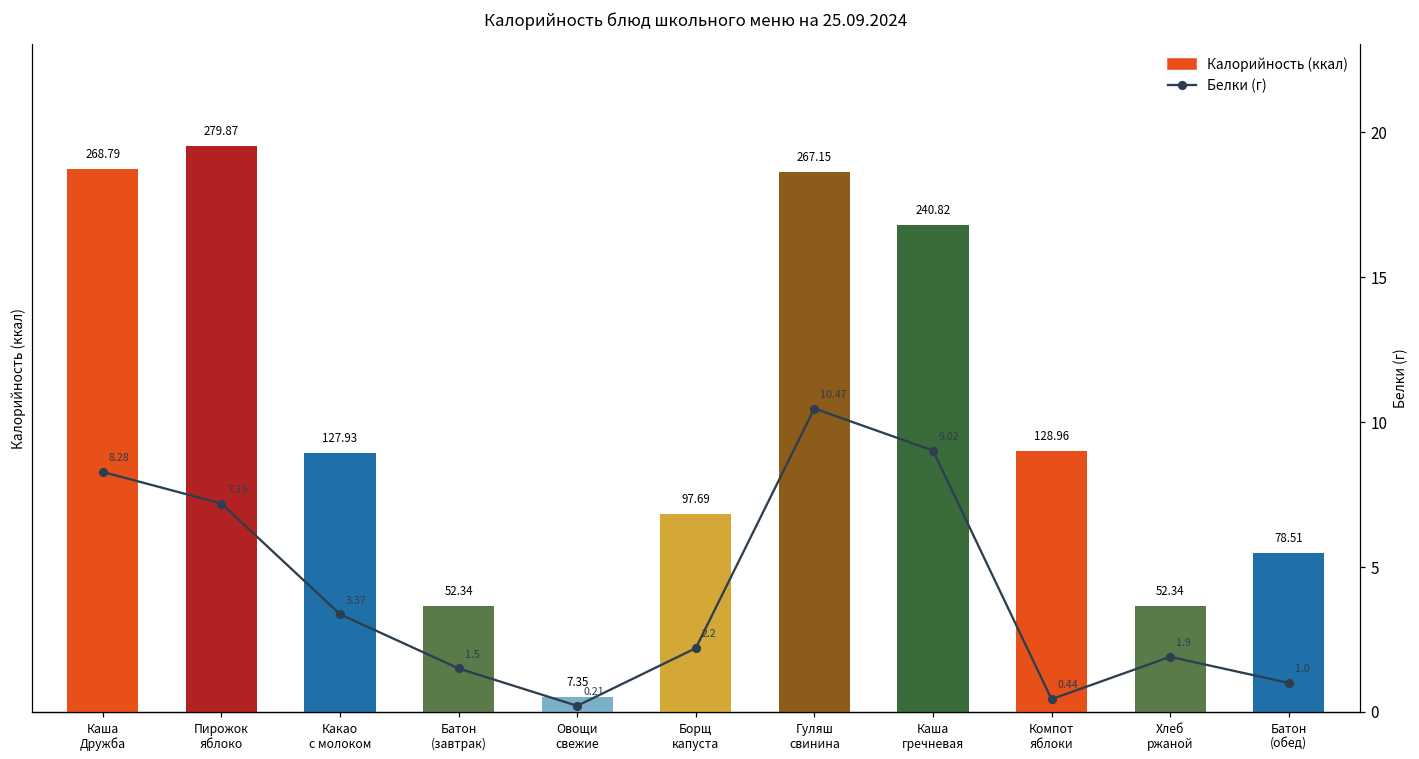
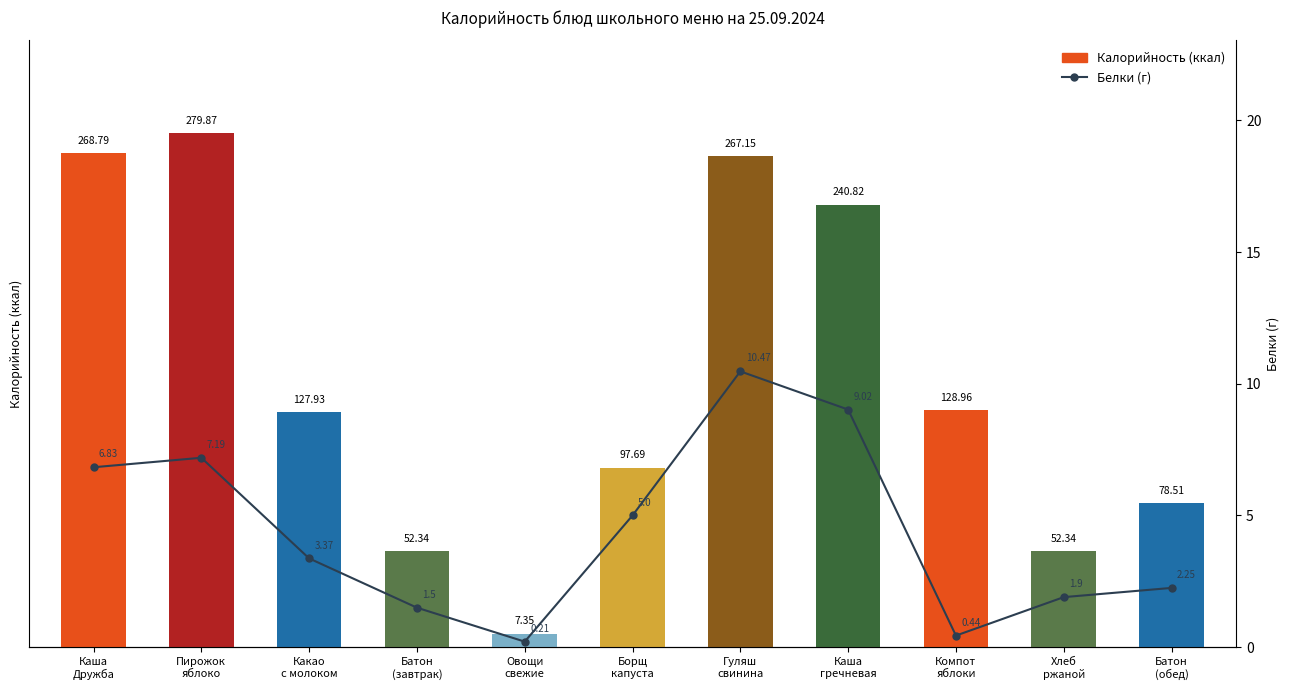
Белки (г), Каша Дружба: 8.28 -> 6.83
Белки (г), Борщ капуста: 2.2 -> 5.0
Белки (г), Батон (обед): 1.0 -> 2.25
